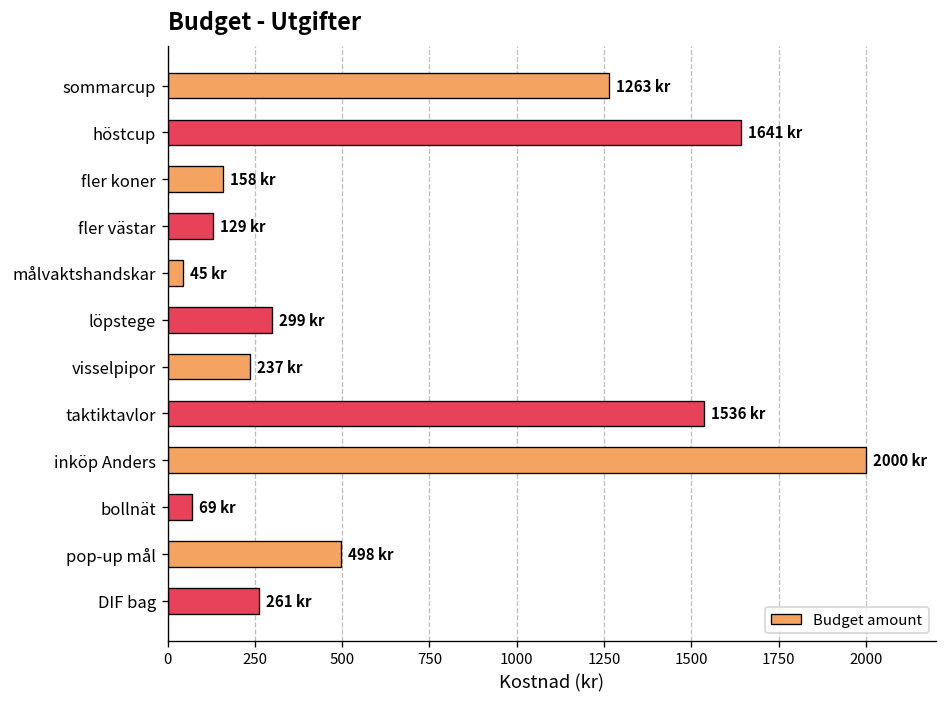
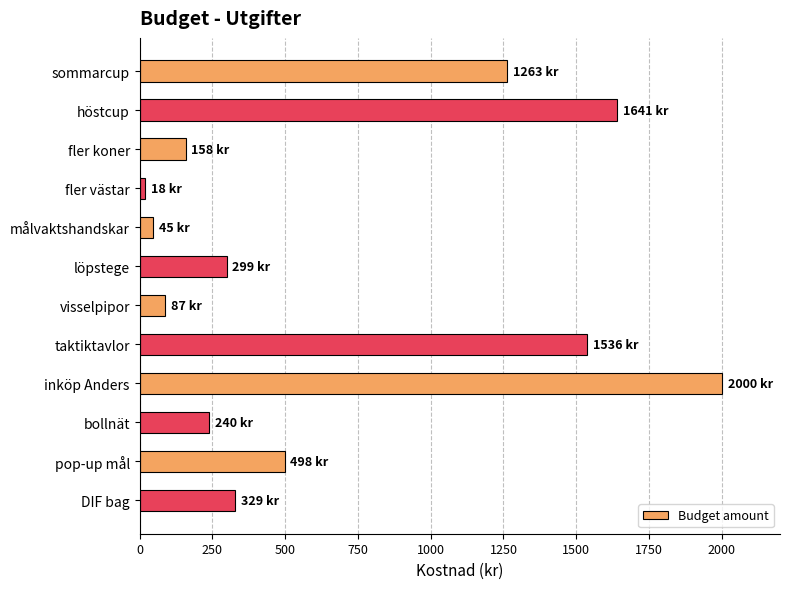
fler västar: 129 -> 18
visselpipor: 237 -> 87
bollnät: 69 -> 240
DIF bag: 261 -> 329
